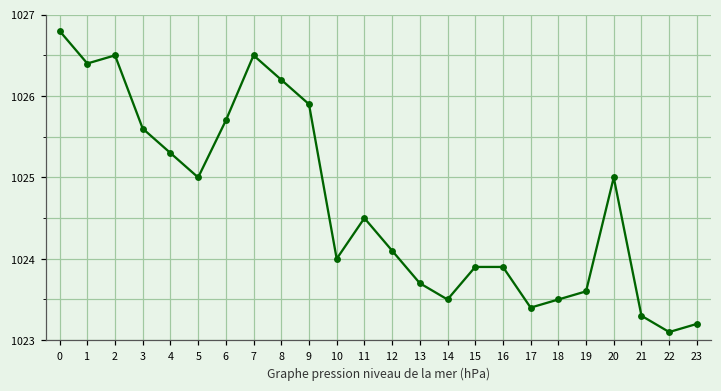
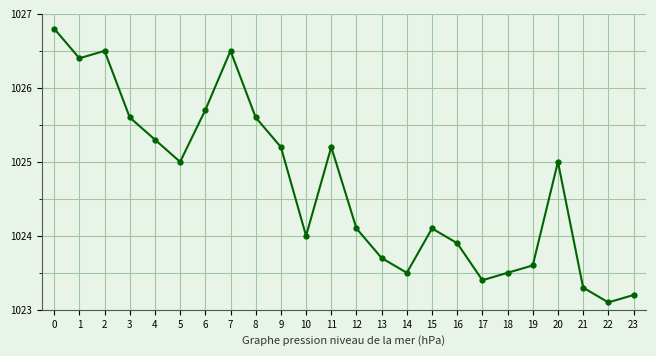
8: 1026.2 -> 1025.6
9: 1025.9 -> 1025.2
11: 1024.5 -> 1025.2
15: 1023.9 -> 1024.1
